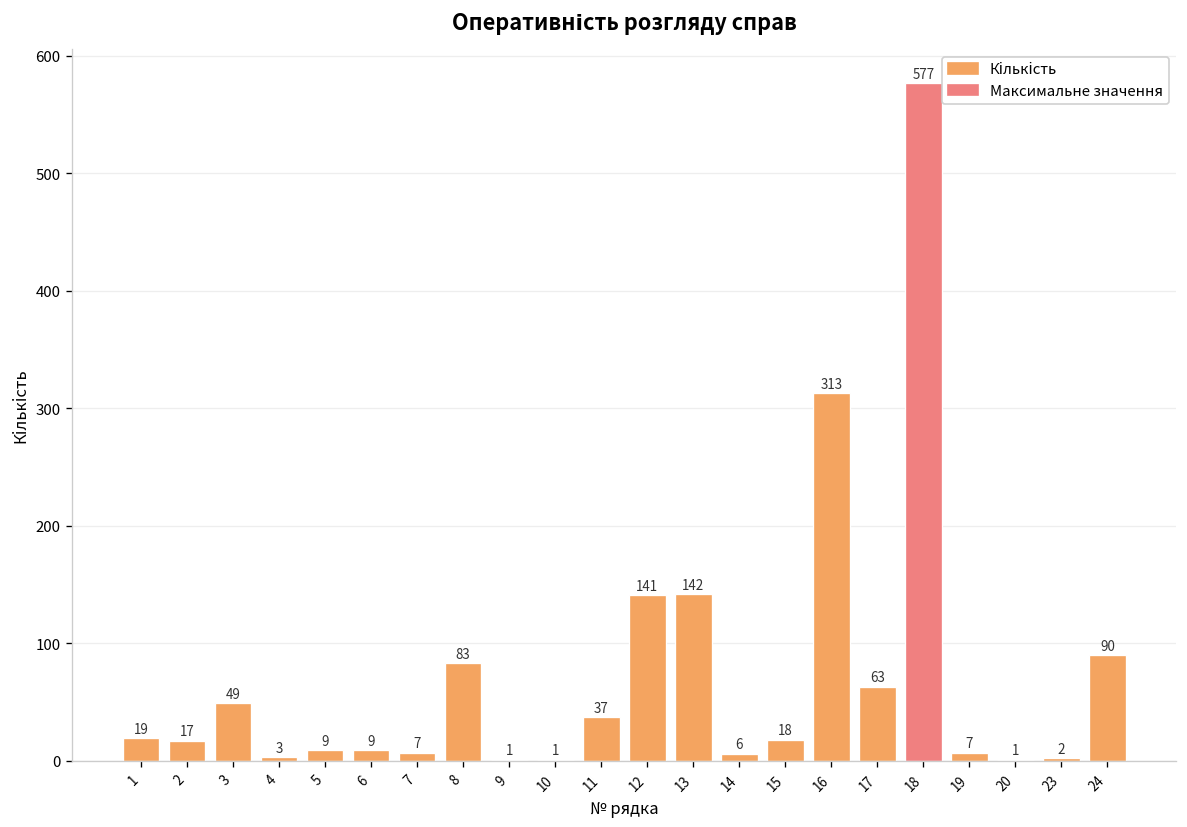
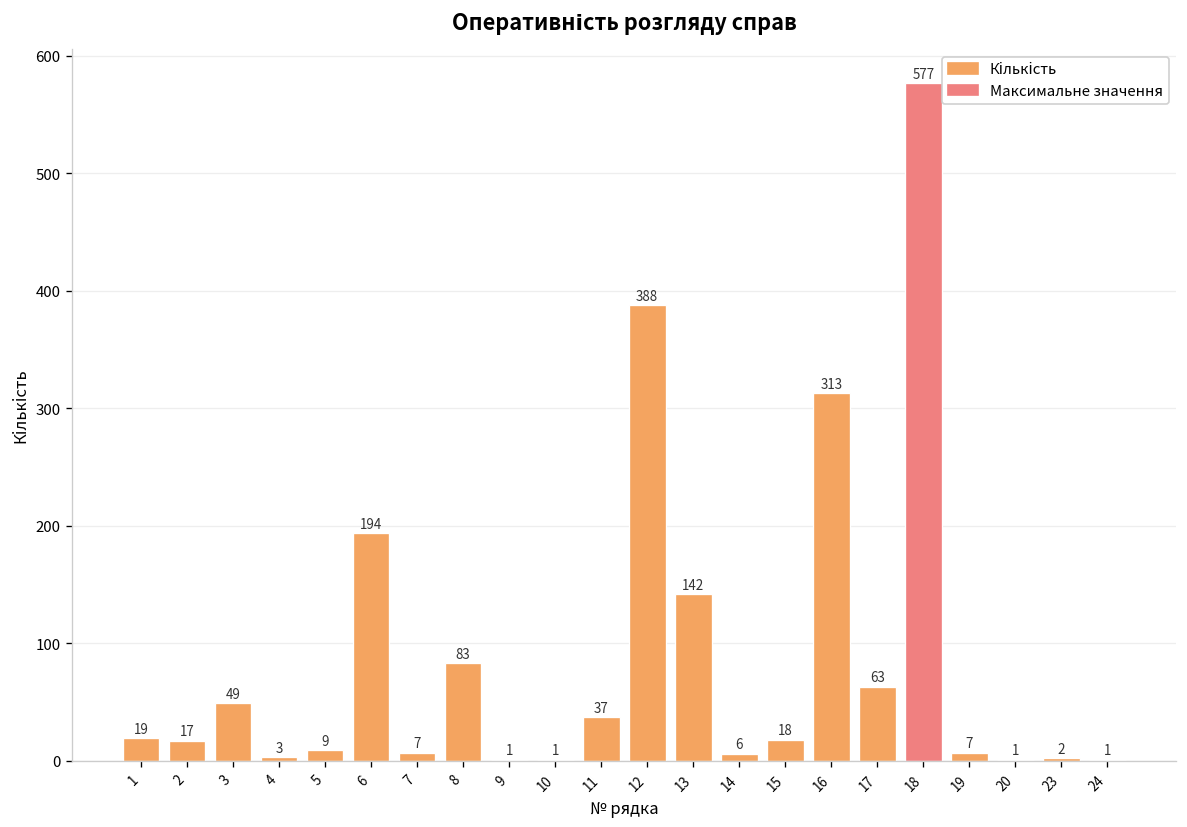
6: 9 -> 194
12: 141 -> 388
24: 90 -> 1
